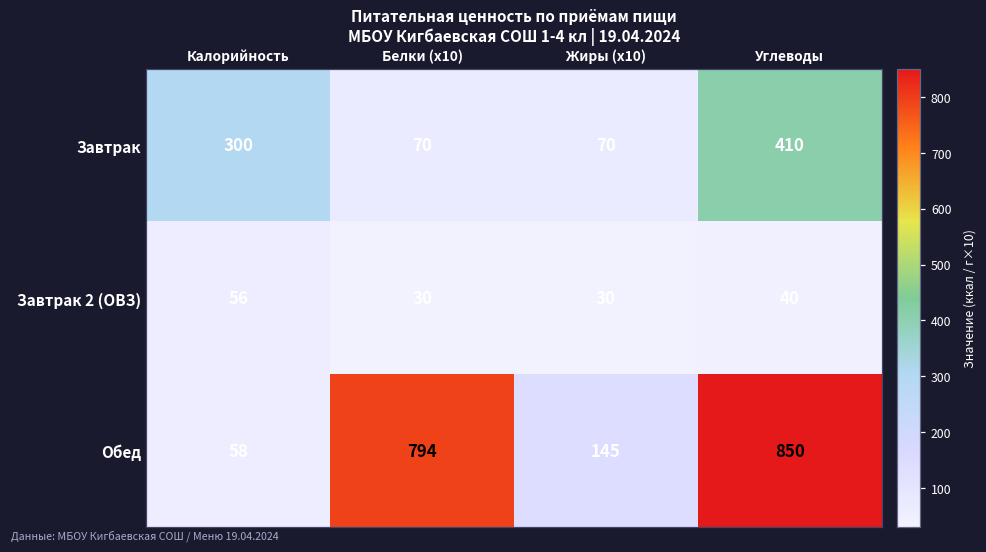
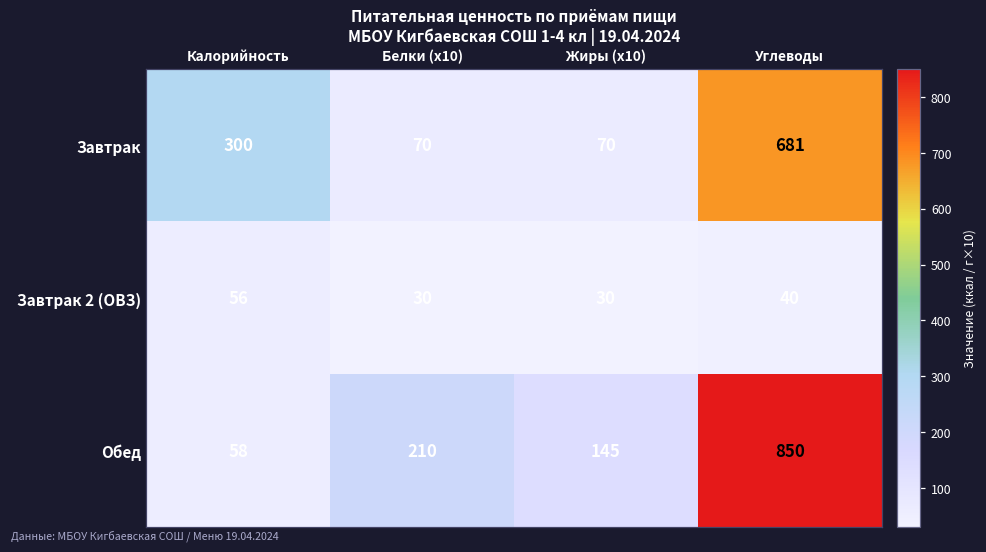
Завтрак, Углеводы: 410 -> 681
Обед, Белки (x10): 794 -> 210
